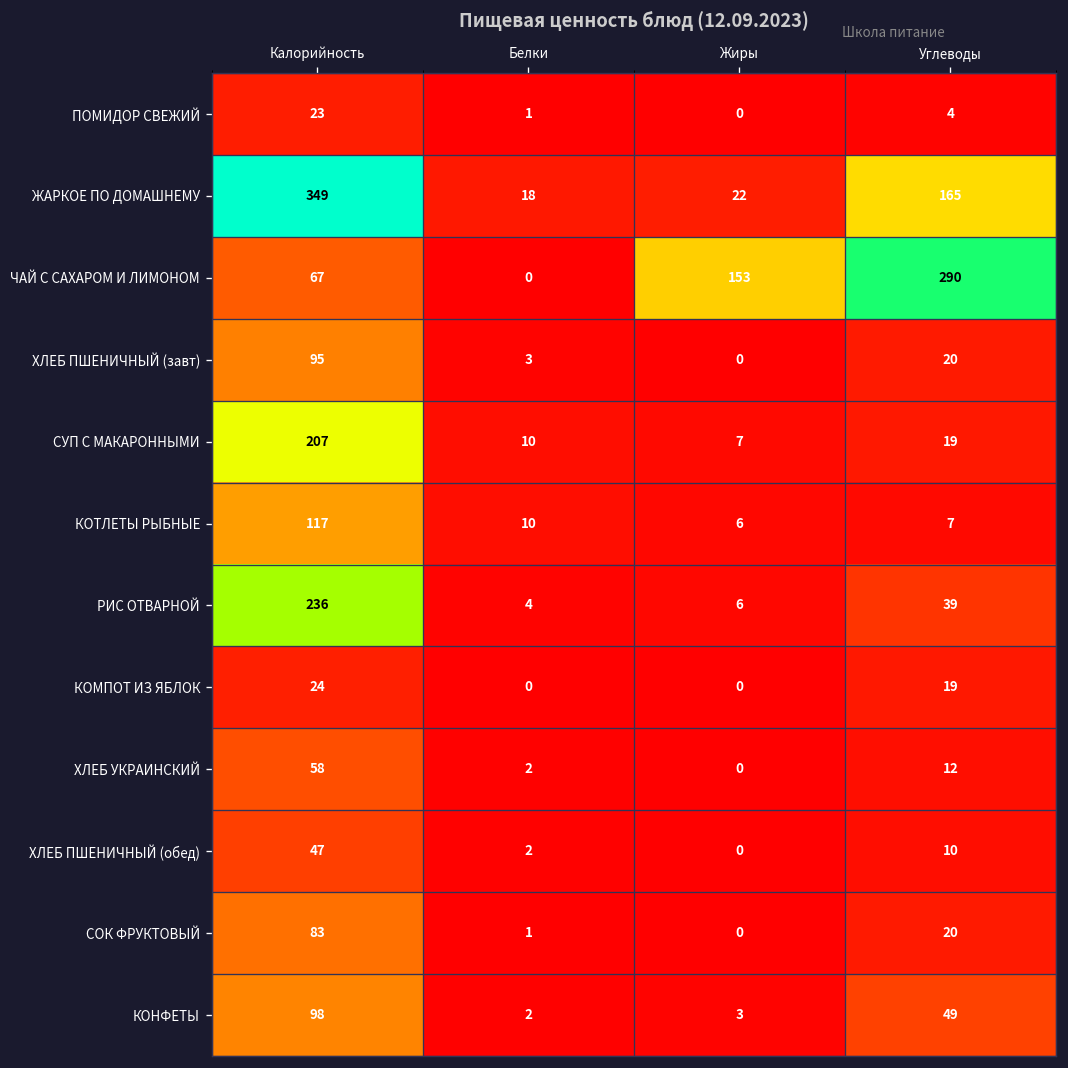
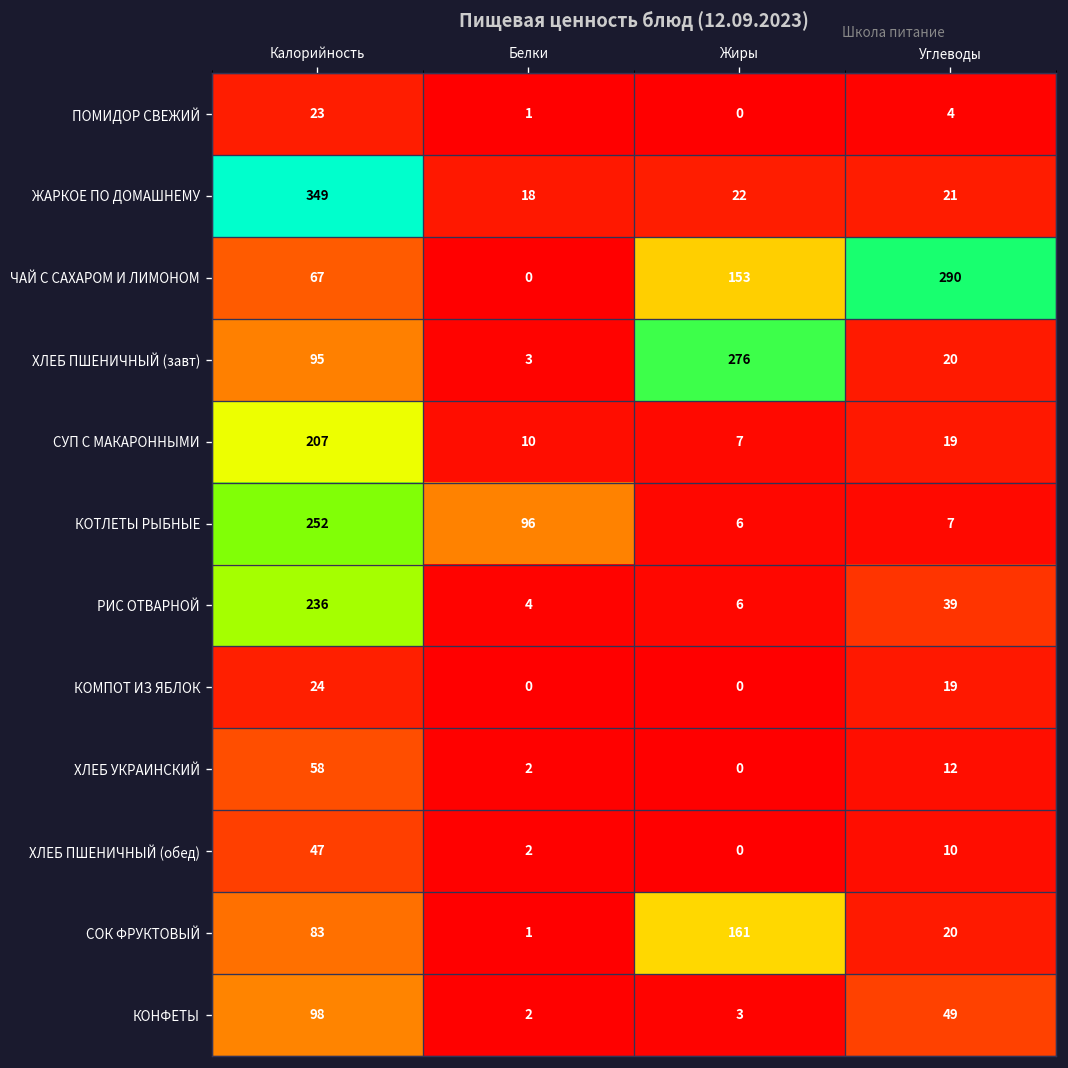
ЖАРКОЕ ПО ДОМАШНЕМУ, Углеводы: 165 -> 21
ХЛЕБ ПШЕНИЧНЫЙ (завт), Жиры: 0 -> 276
КОТЛЕТЫ РЫБНЫЕ, Калорийность: 117 -> 252
КОТЛЕТЫ РЫБНЫЕ, Белки: 10 -> 96
СОК ФРУКТОВЫЙ, Жиры: 0 -> 161
